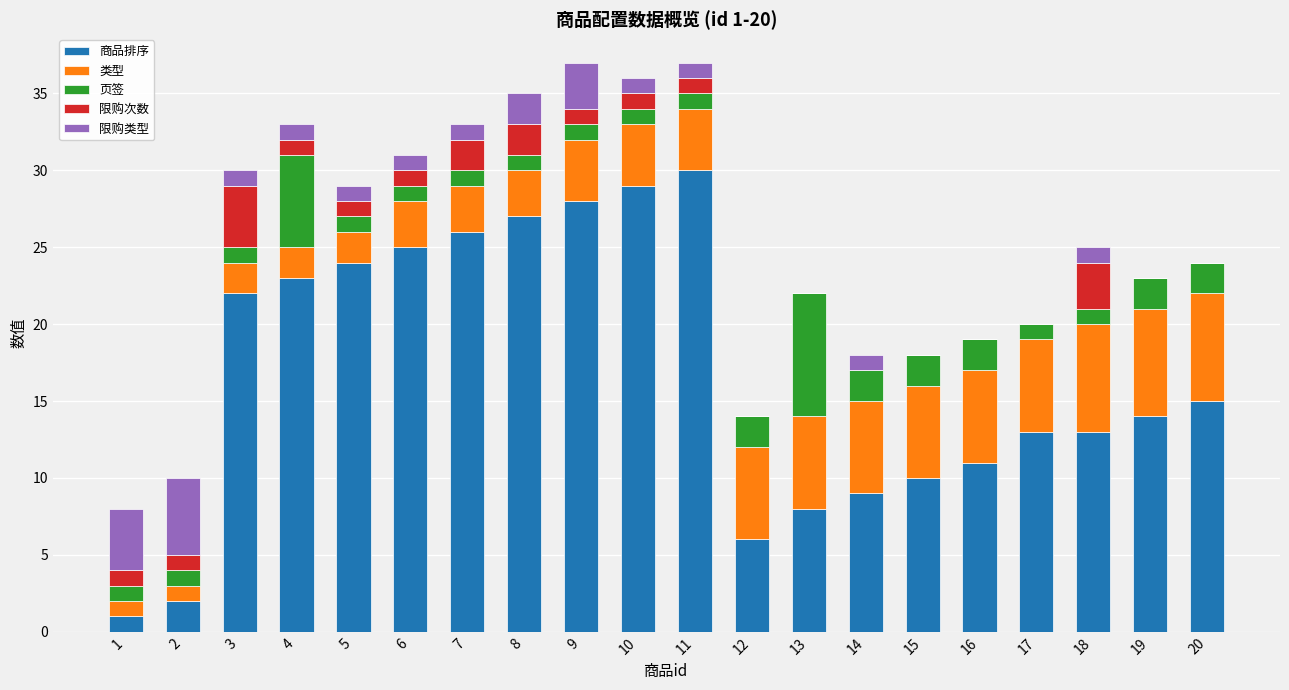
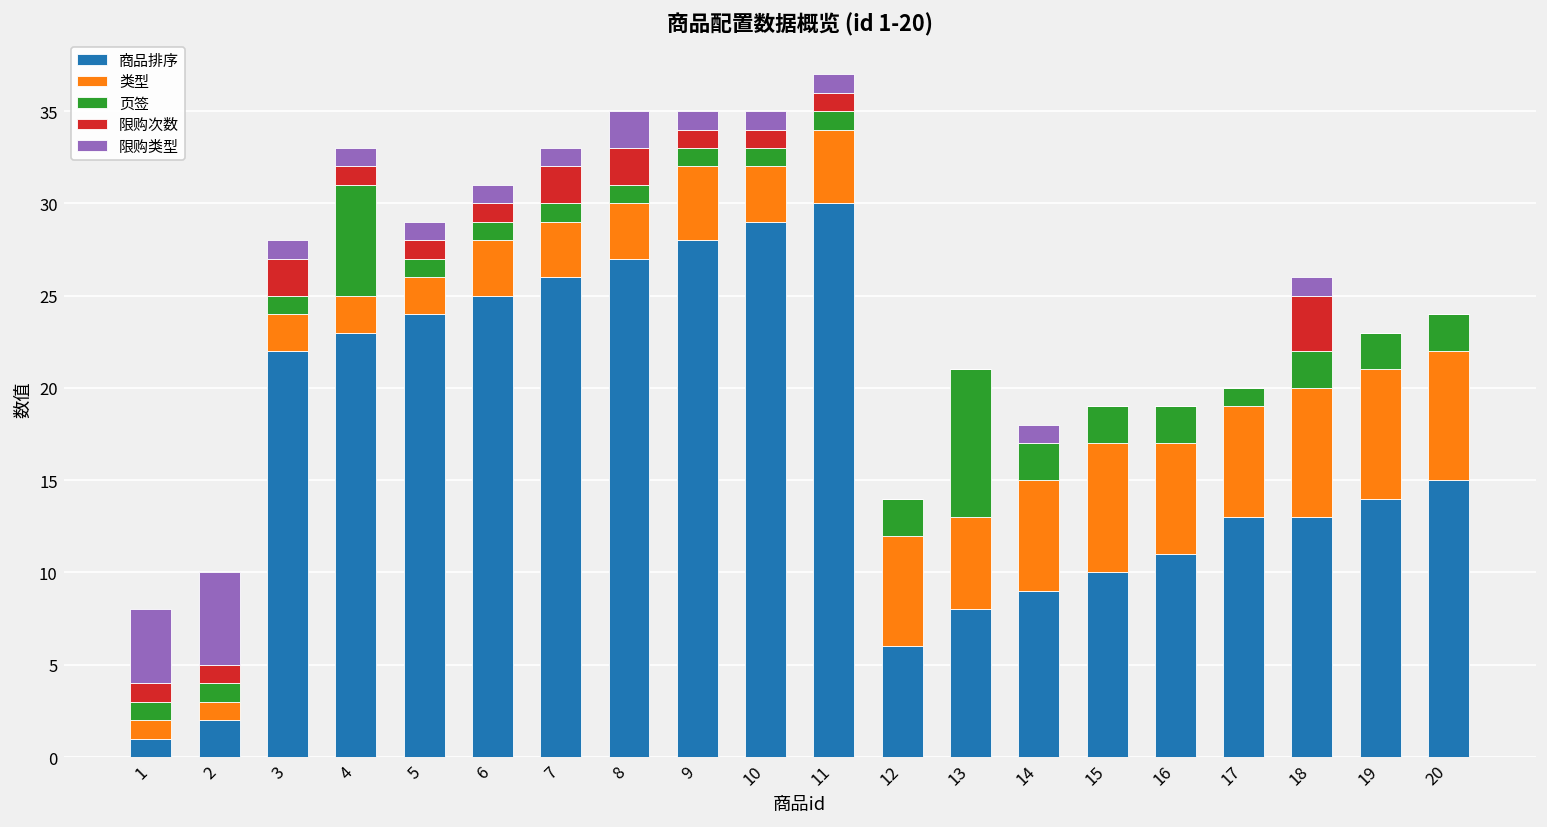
限购次数, 3: 4 -> 2
限购类型, 9: 3 -> 1
类型, 10: 4 -> 3
类型, 13: 6 -> 5
类型, 15: 6 -> 7
页签, 18: 1 -> 2
